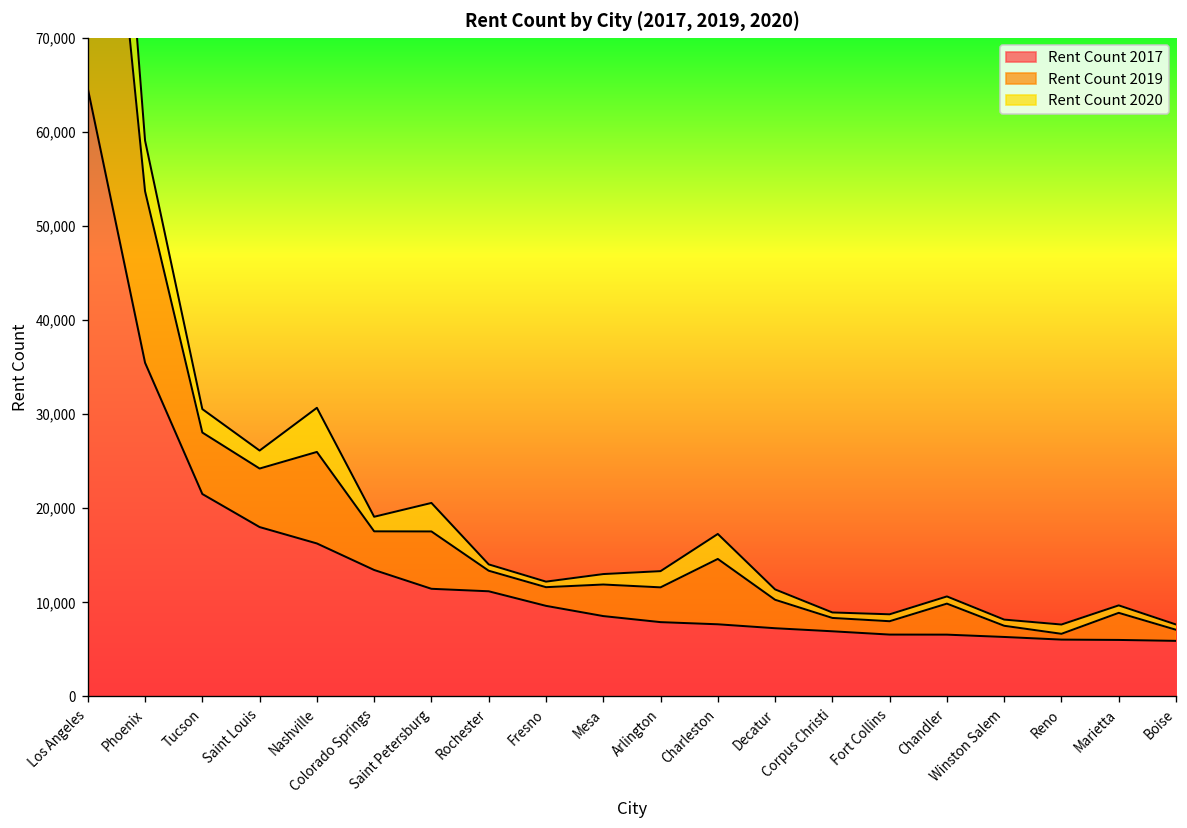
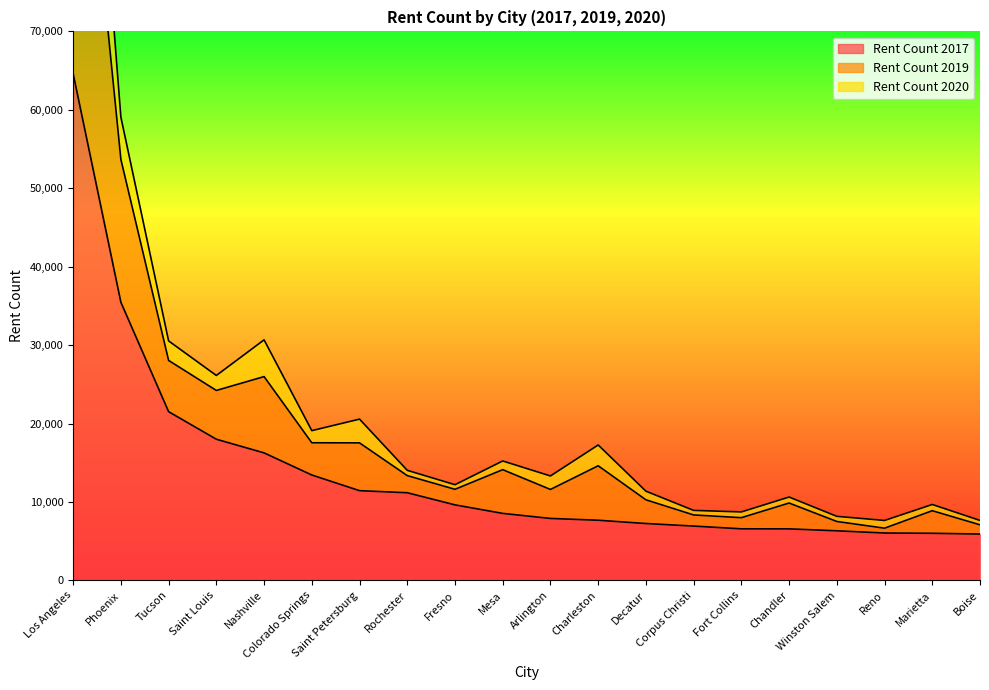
Rent Count 2019, Mesa: 3,000 -> 6,000
